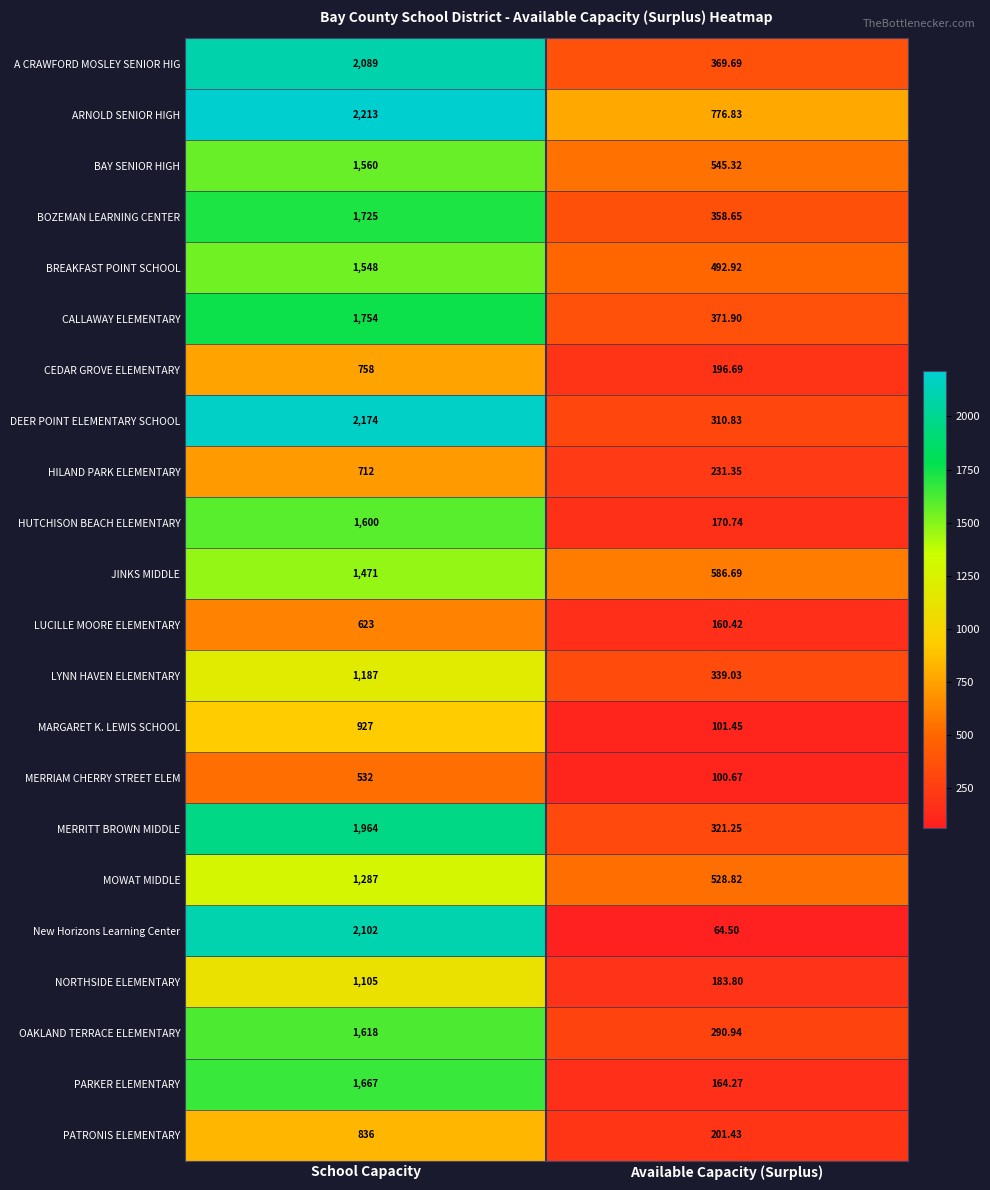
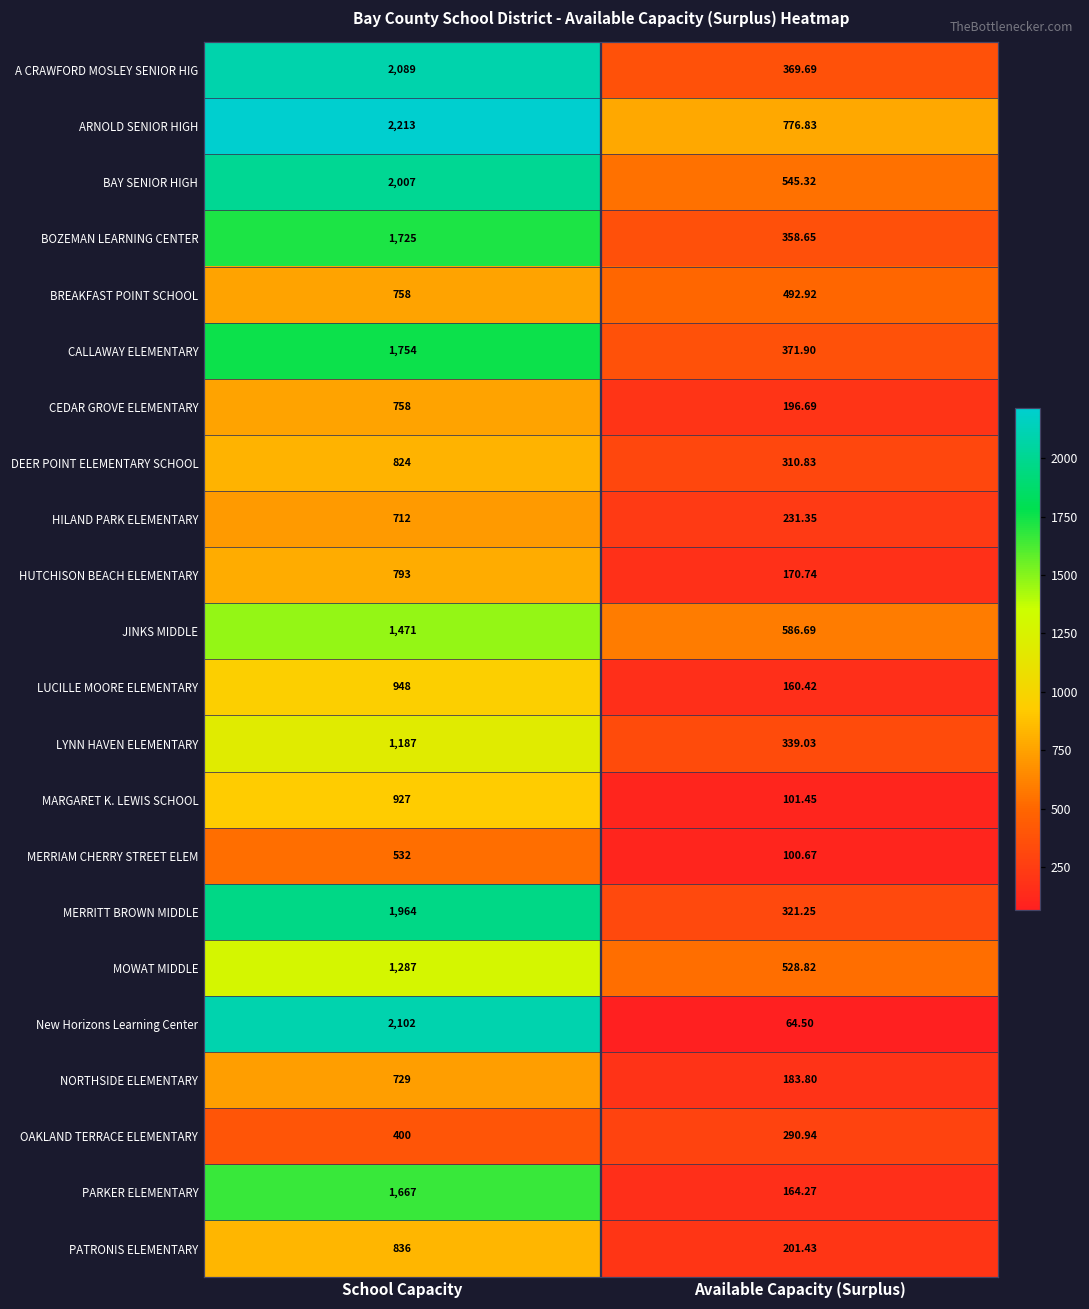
BAY SENIOR HIGH, School Capacity: 1,560 -> 2,007
BREAKFAST POINT SCHOOL, School Capacity: 1,548 -> 758
DEER POINT ELEMENTARY SCHOOL, School Capacity: 2,174 -> 824
HUTCHISON BEACH ELEMENTARY, School Capacity: 1,600 -> 793
LUCILLE MOORE ELEMENTARY, School Capacity: 623 -> 948
NORTHSIDE ELEMENTARY, School Capacity: 1,105 -> 729
OAKLAND TERRACE ELEMENTARY, School Capacity: 1,618 -> 400
